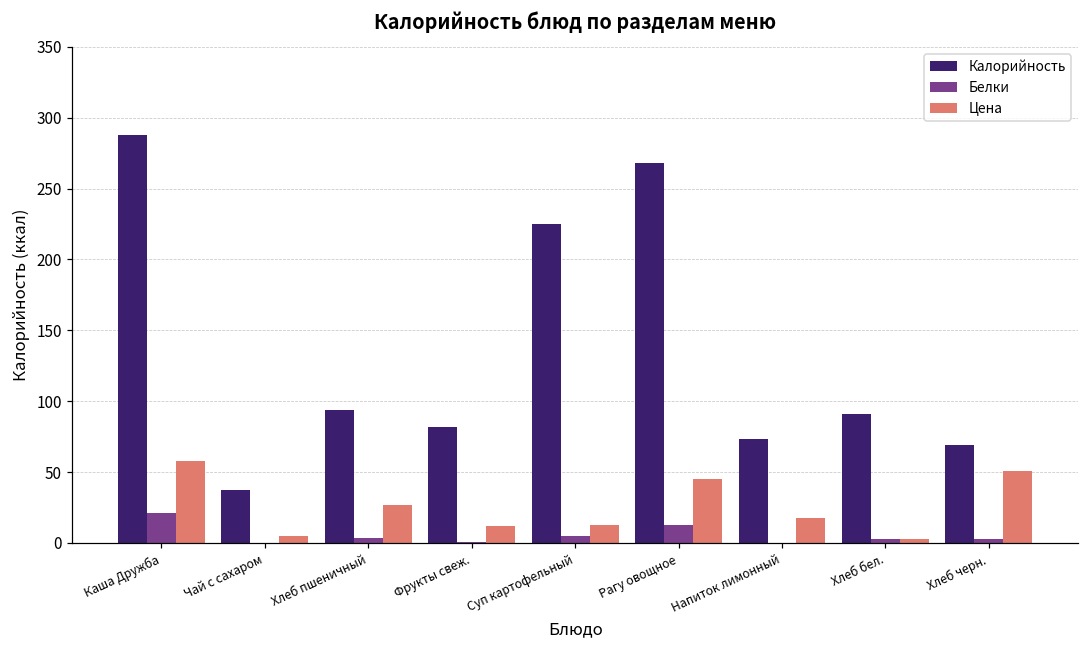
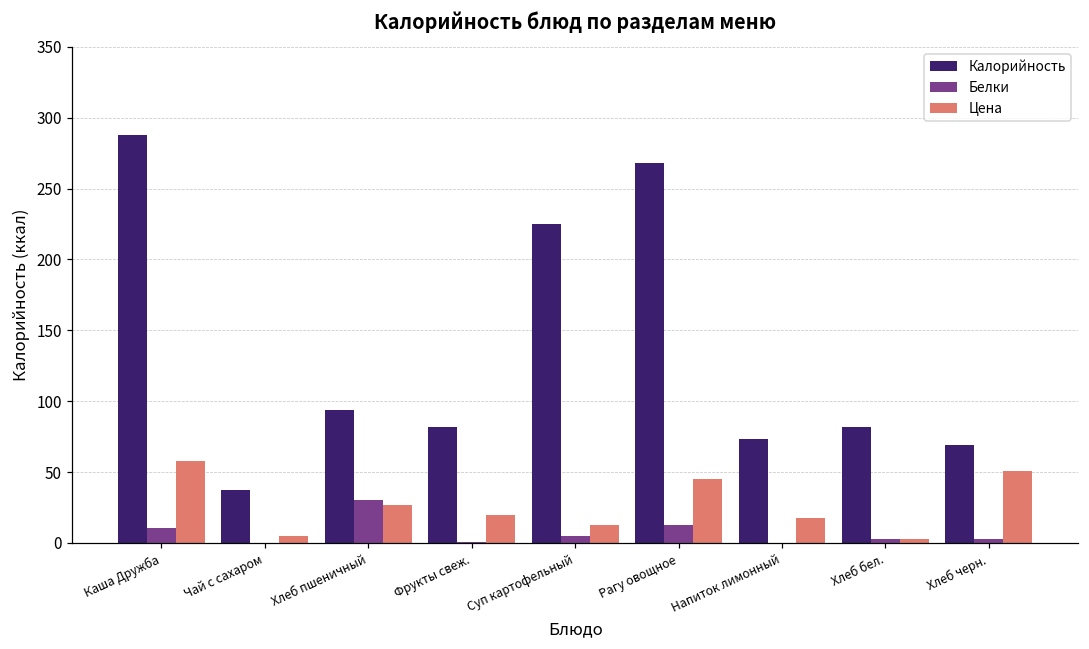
Белки, Каша Дружба: 21 -> 10
Белки, Хлеб пшеничный: 3 -> 30
Цена, Фрукты свеж.: 12 -> 20
Калорийность, Хлеб бел.: 91 -> 82
